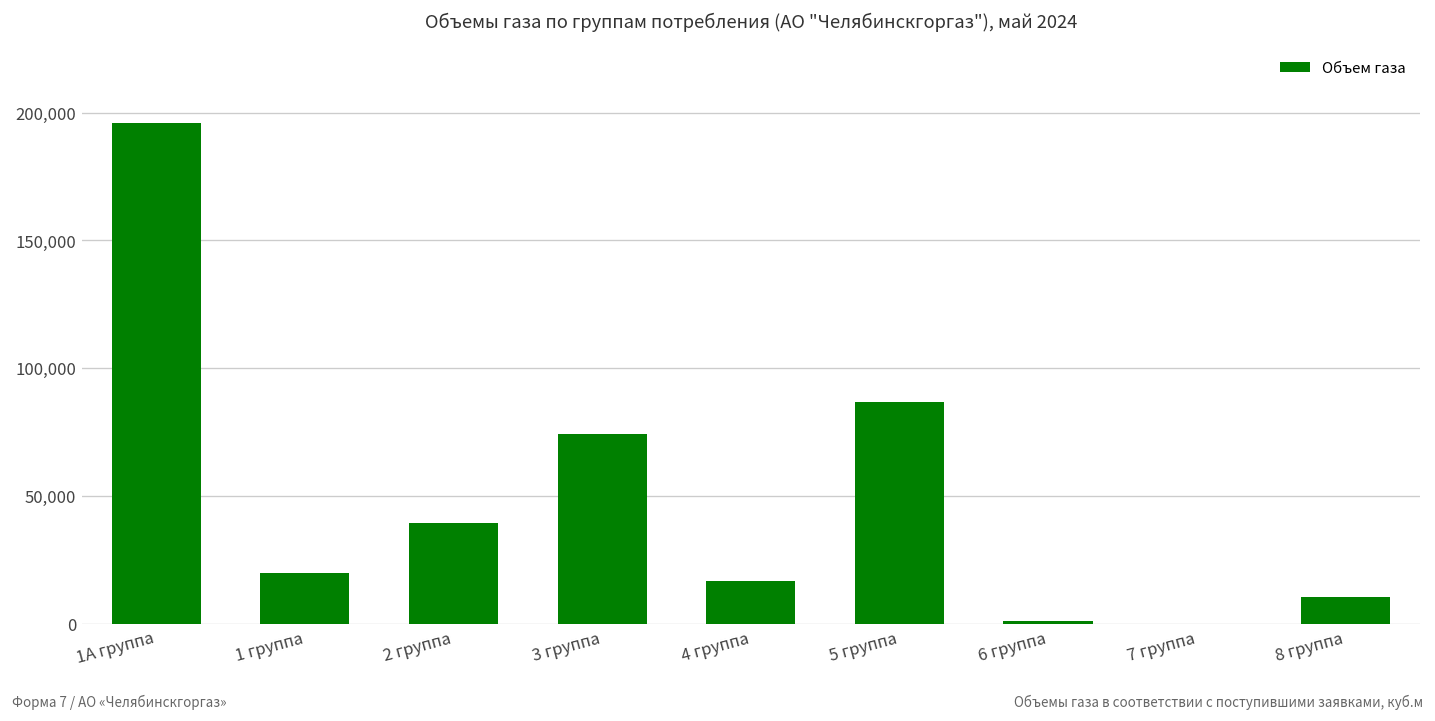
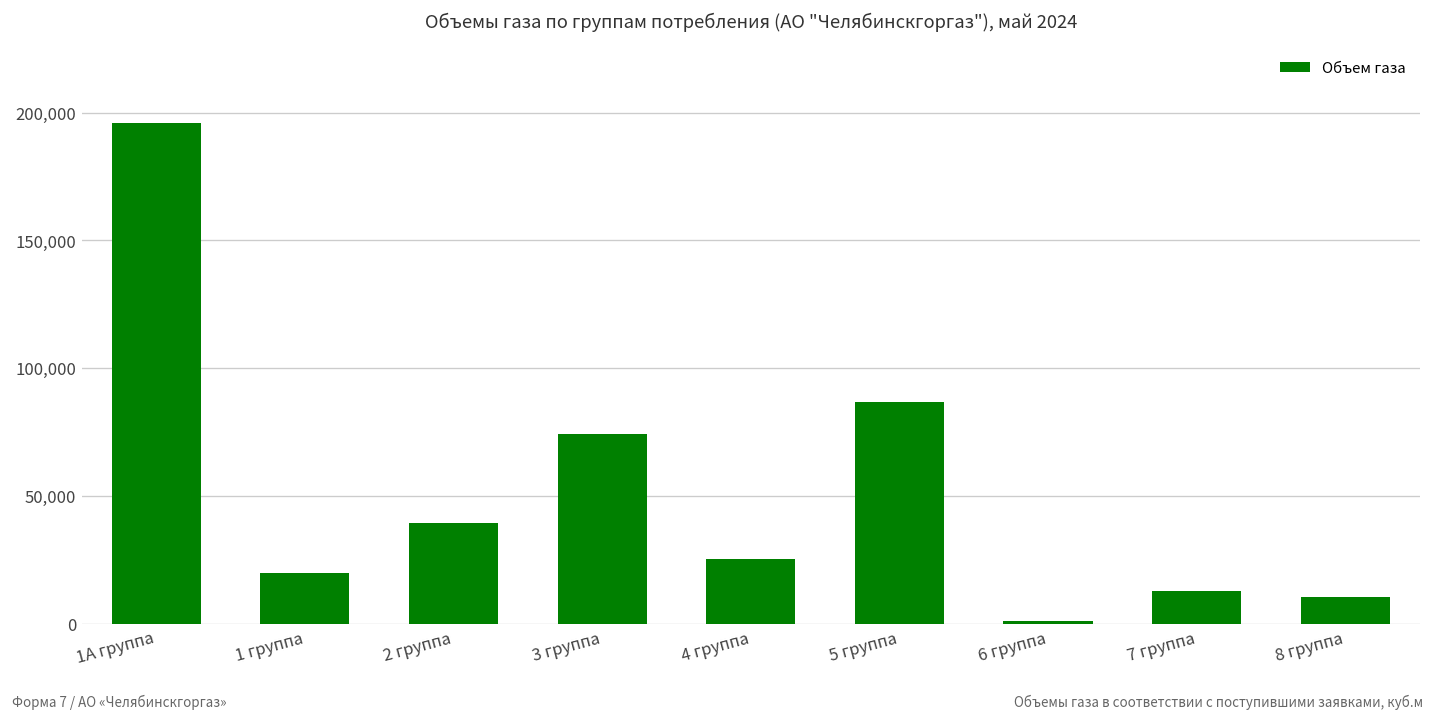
4 группа: 17,000 -> 25,000
7 группа: 0 -> 13,000
